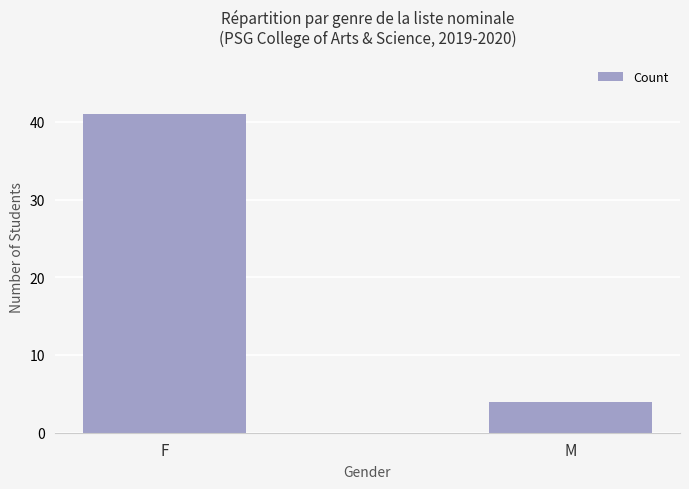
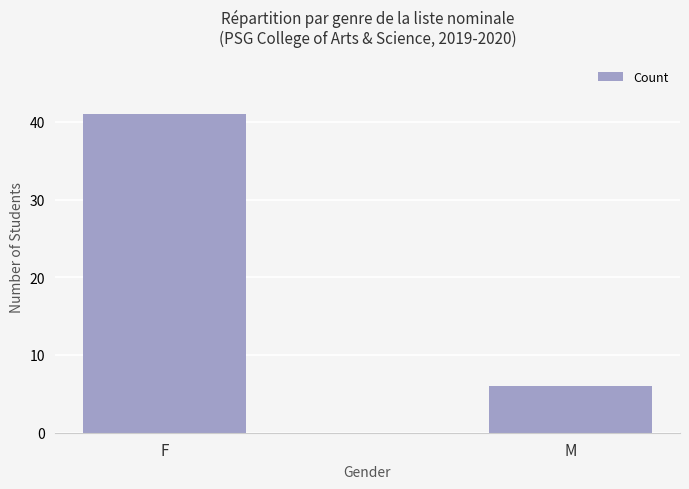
M: 4 -> 6
